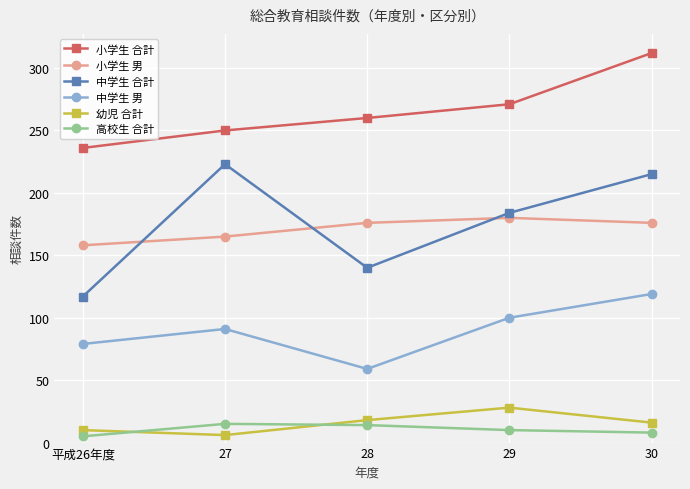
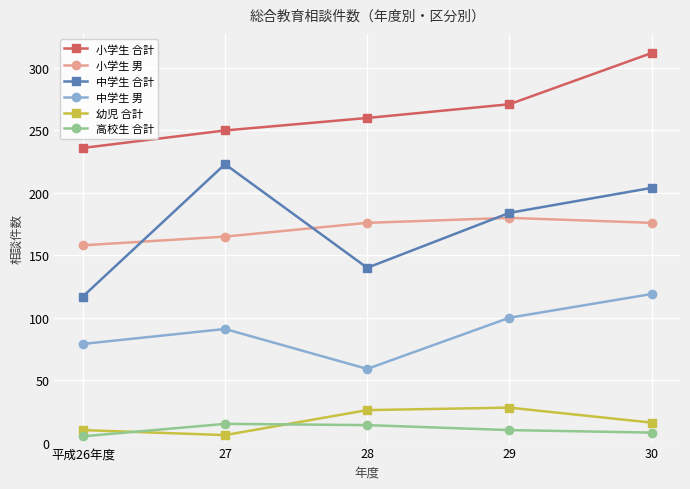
幼児 合計, 28: 18 -> 26
中学生 合計, 30: 215 -> 204
